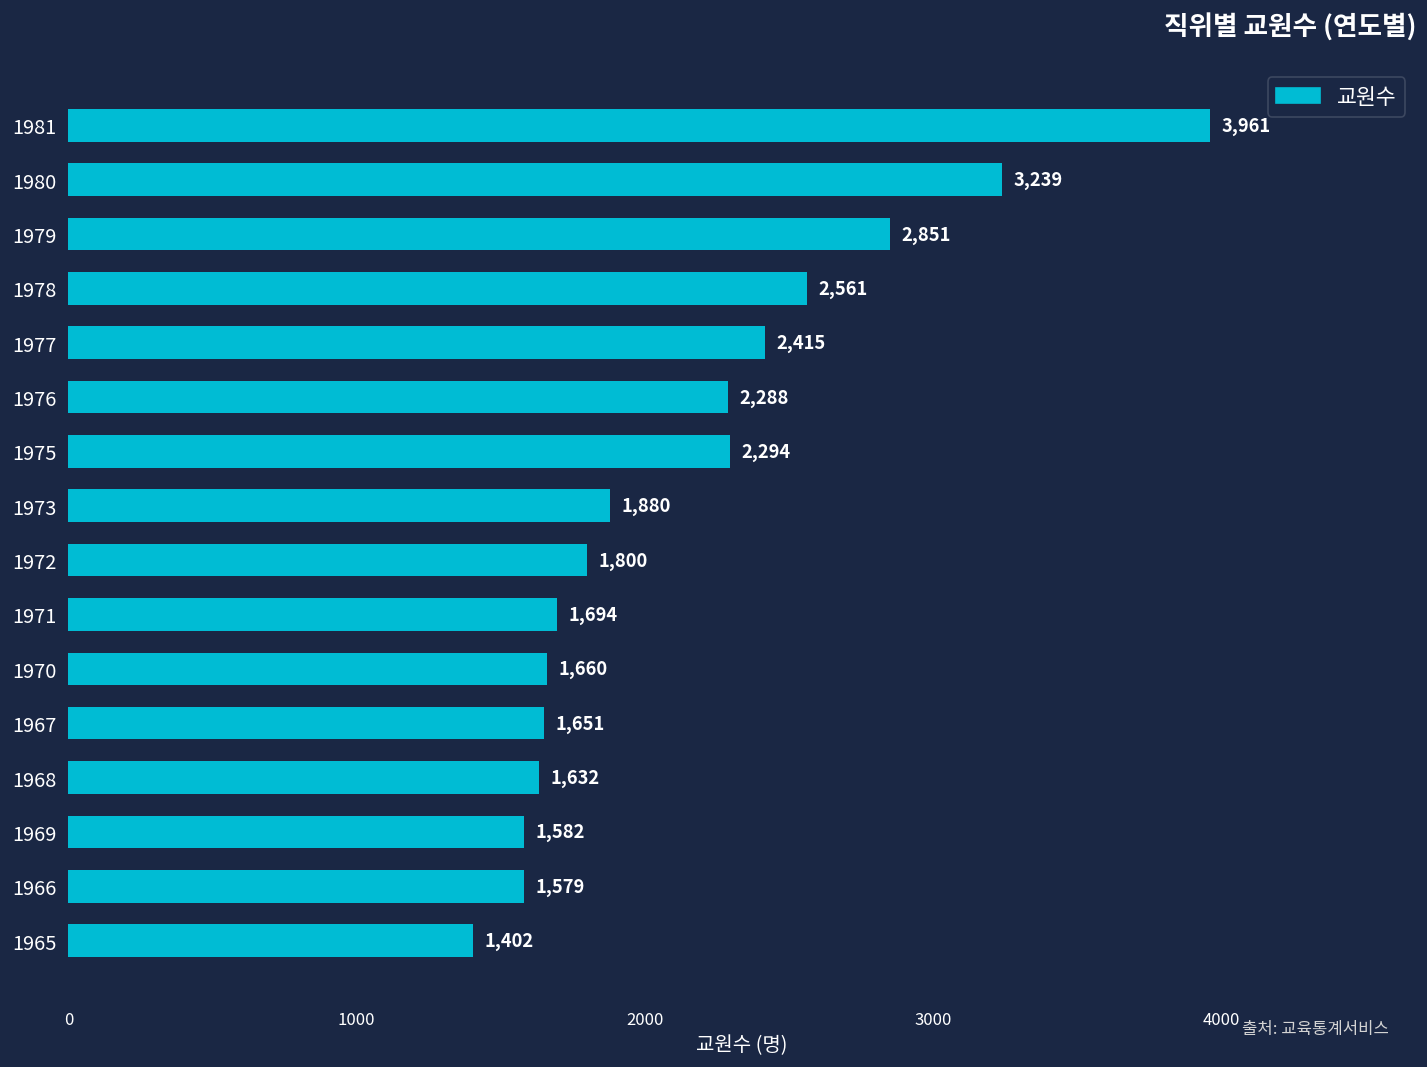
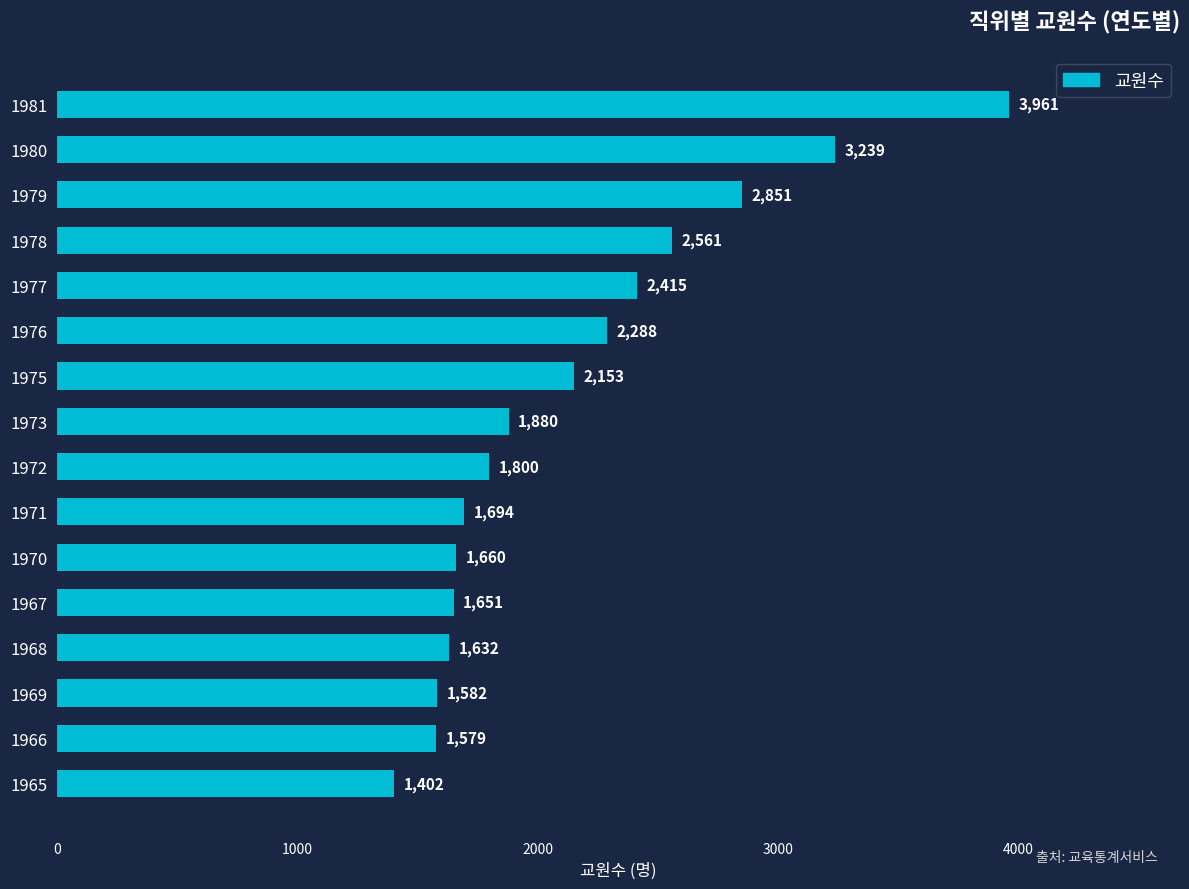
1975: 2,294 -> 2,153
